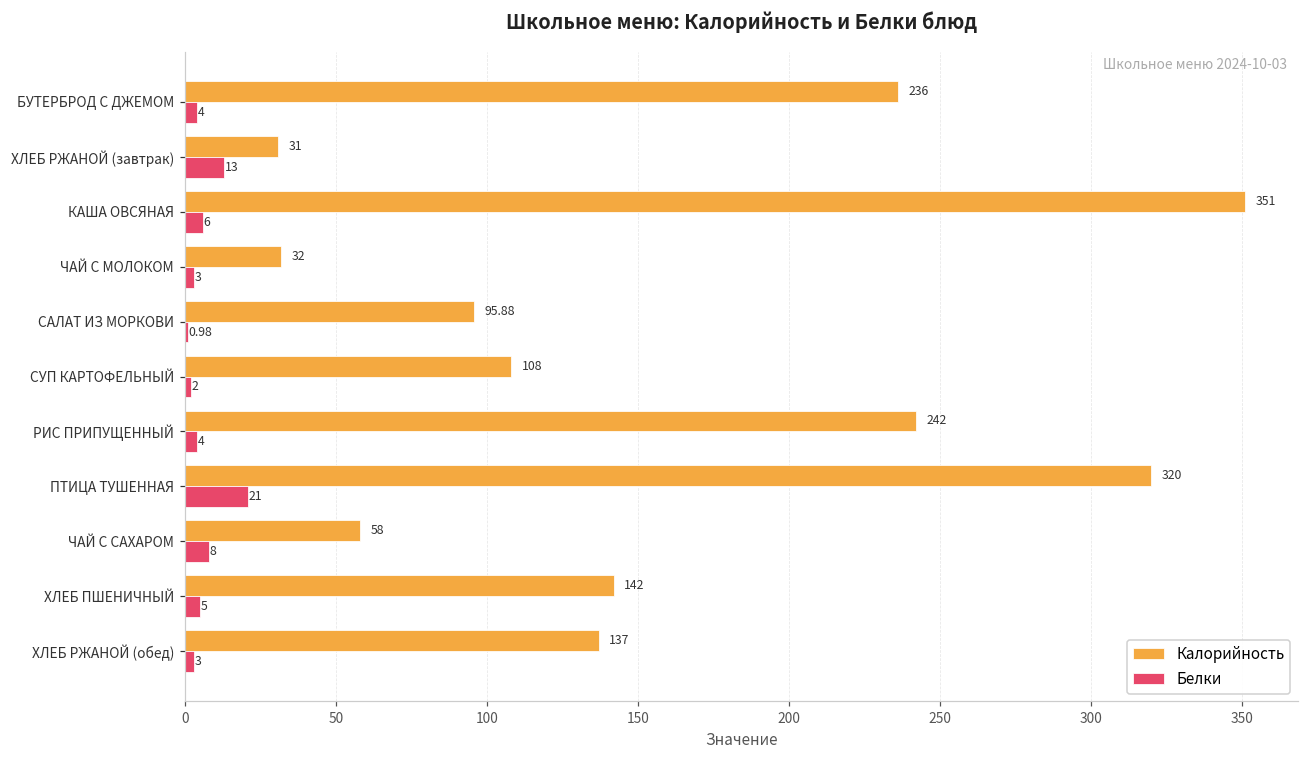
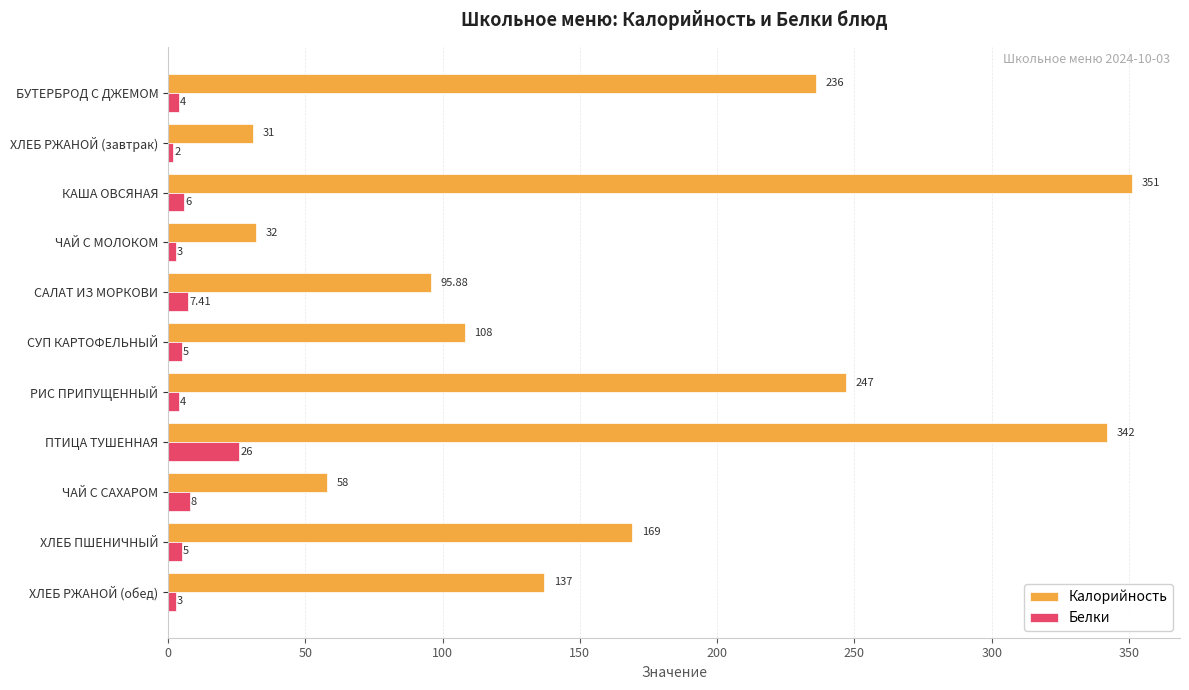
Белки, ХЛЕБ РЖАНОЙ (завтрак): 13 -> 2
Белки, САЛАТ ИЗ МОРКОВИ: 0.98 -> 7.41
Белки, СУП КАРТОФЕЛЬНЫЙ: 2 -> 5
Калорийность, РИС ПРИПУЩЕННЫЙ: 242 -> 247
Калорийность, ПТИЦА ТУШЕННАЯ: 320 -> 342
Белки, ПТИЦА ТУШЕННАЯ: 21 -> 26
Калорийность, ХЛЕБ ПШЕНИЧНЫЙ: 142 -> 169
